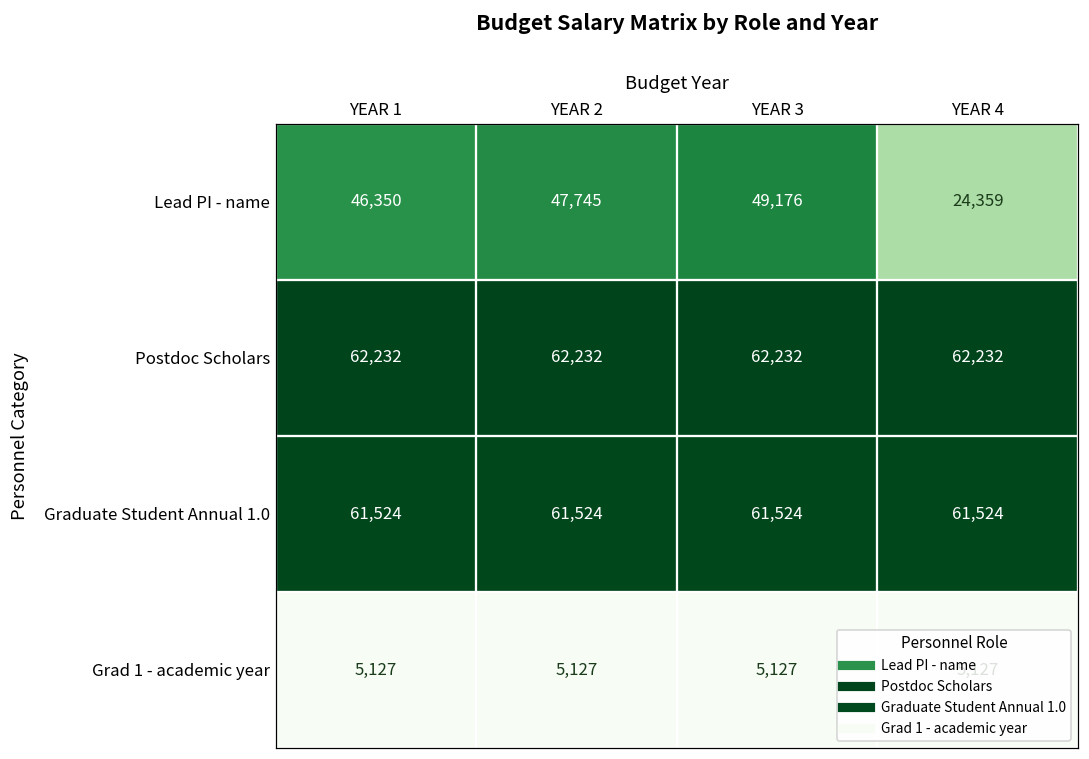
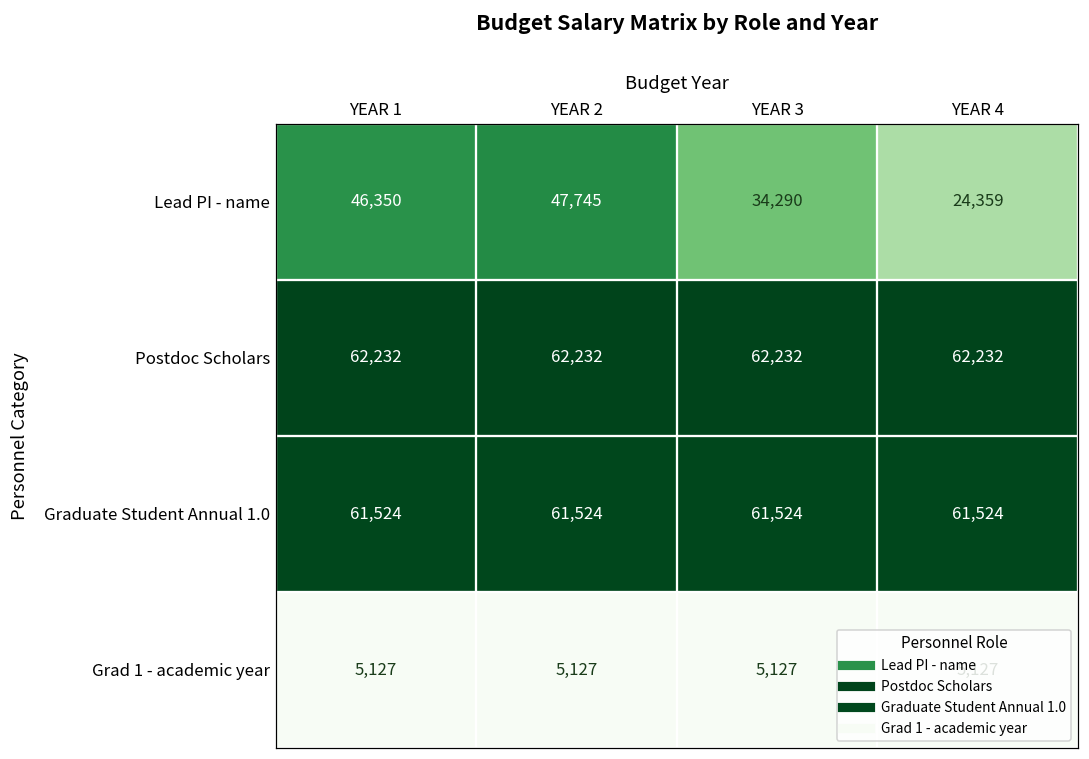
Lead PI - name, YEAR 3: 49,176 -> 34,290
